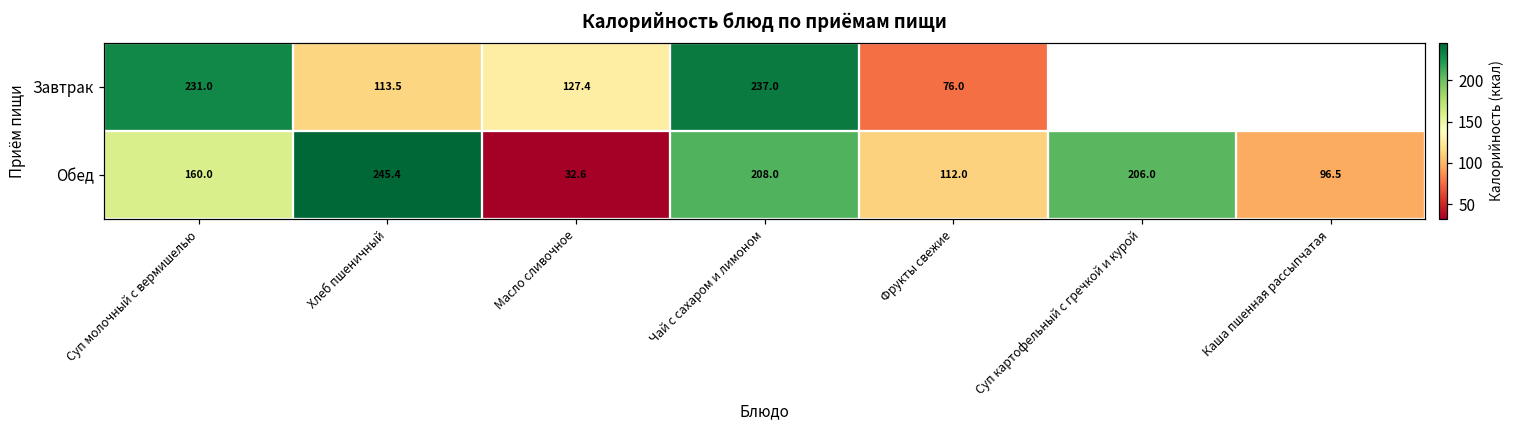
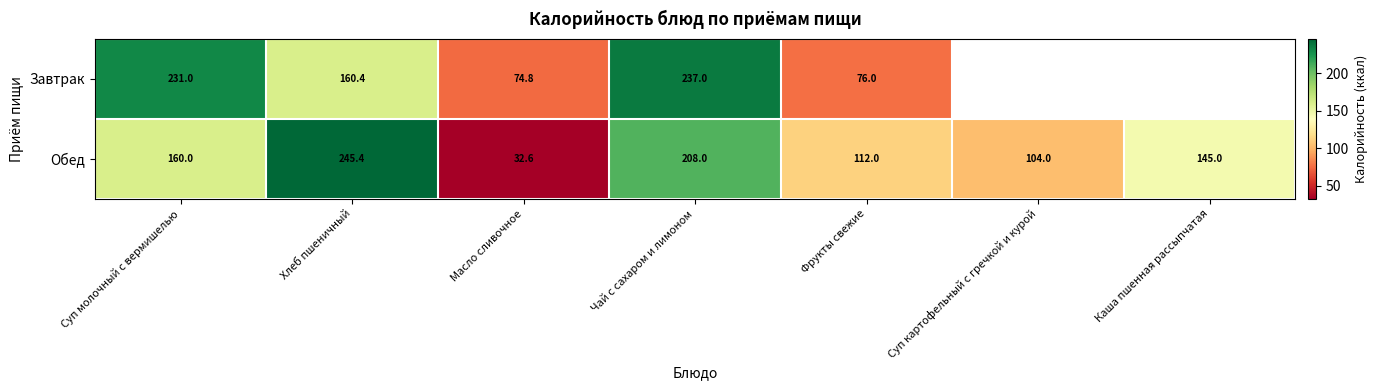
Завтрак, Хлеб пшеничный: 113.5 -> 160.4
Завтрак, Масло сливочное: 127.4 -> 74.8
Обед, Суп картофельный с гречкой и курой: 206.0 -> 104.0
Обед, Каша пшенная рассыпчатая: 96.5 -> 145.0
